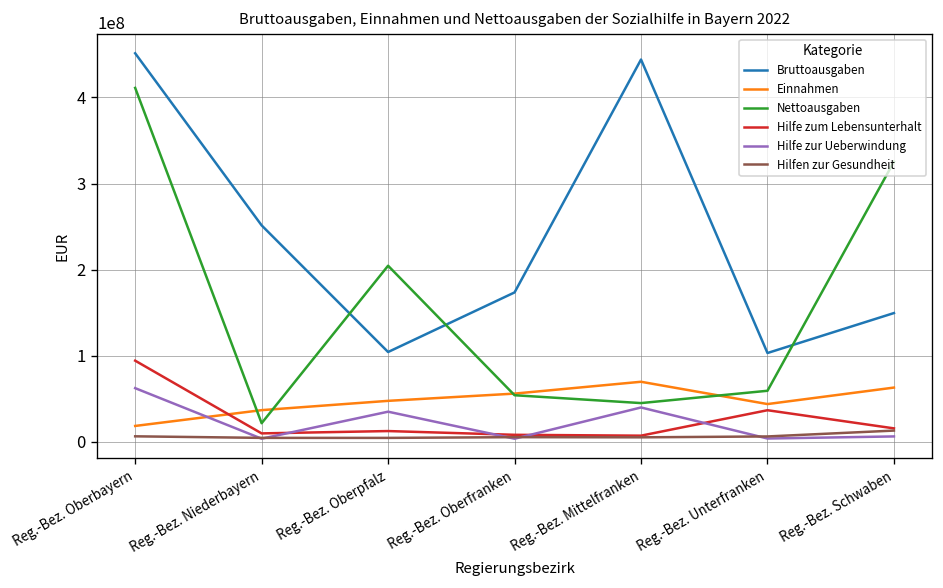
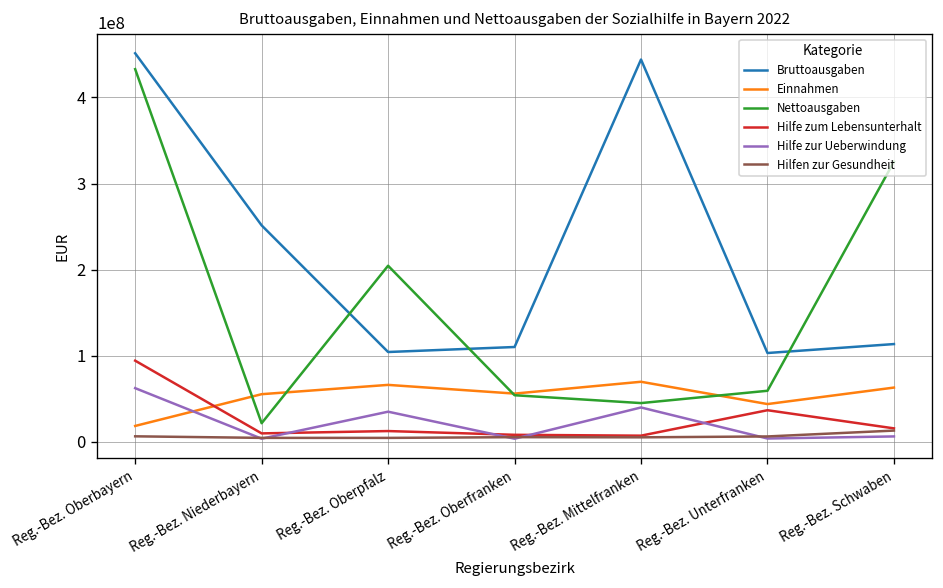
Nettoausgaben, Reg.-Bez. Oberbayern: 410000000 -> 430000000
Einnahmen, Reg.-Bez. Niederbayern: 40000000 -> 60000000
Einnahmen, Reg.-Bez. Oberpfalz: 50000000 -> 70000000
Bruttoausgaben, Reg.-Bez. Oberfranken: 170000000 -> 110000000
Bruttoausgaben, Reg.-Bez. Schwaben: 150000000 -> 110000000
